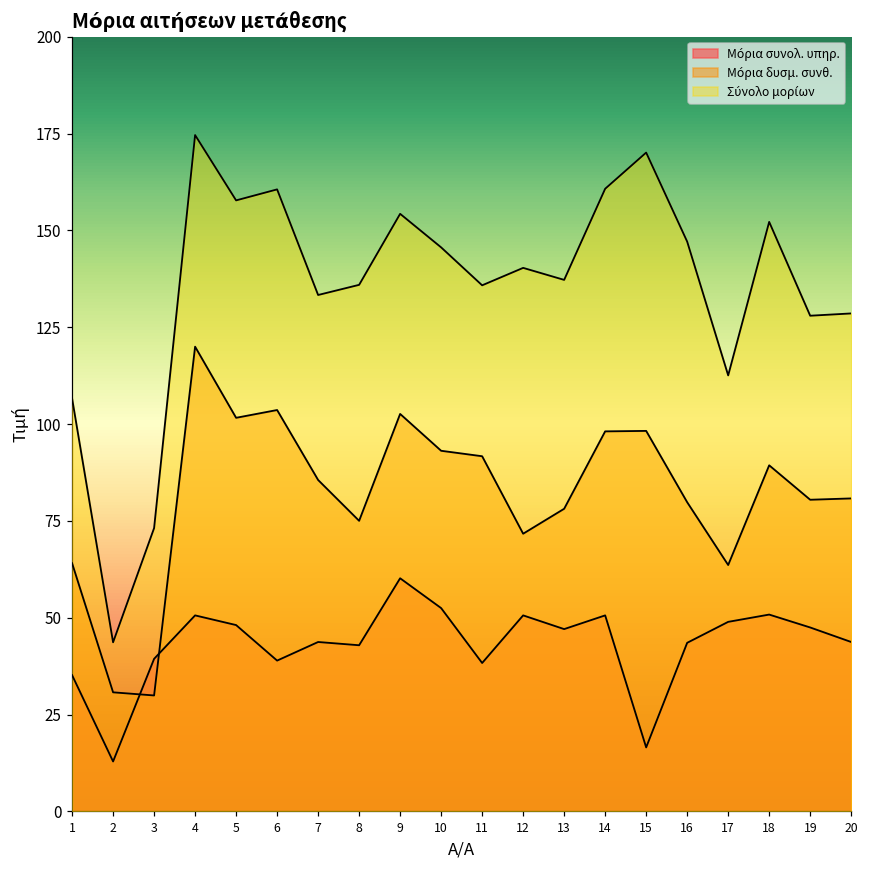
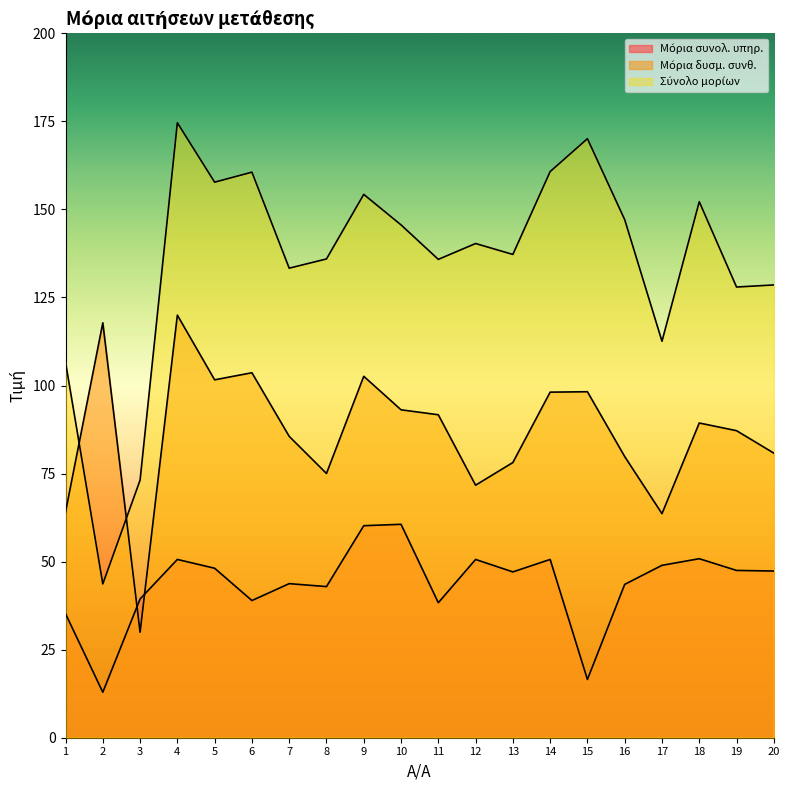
Μόρια δυσμ. συνθ., 2: 31 -> 118
Μόρια συνολ. υπηρ., 10: 53 -> 61
Μόρια δυσμ. συνθ., 19: 80 -> 87
Μόρια συνολ. υπηρ., 20: 44 -> 47
